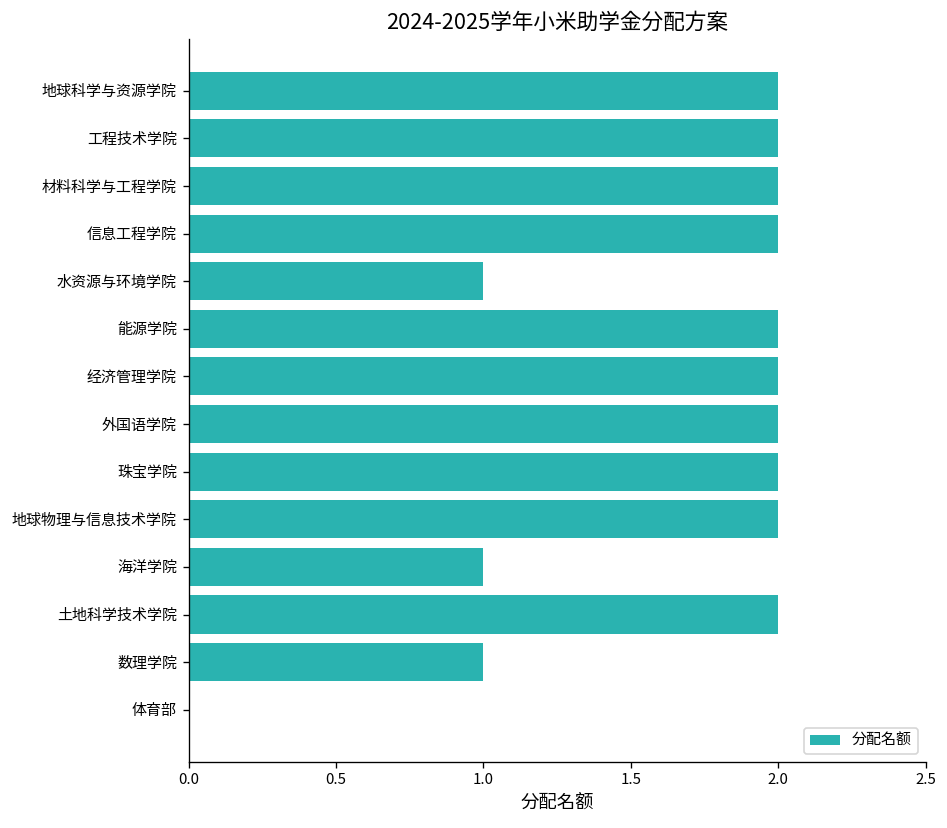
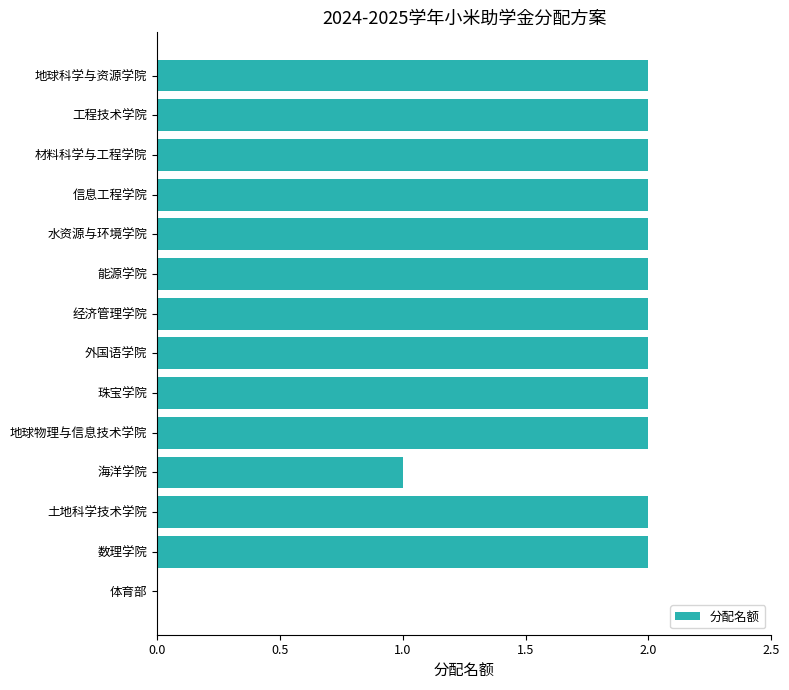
水资源与环境学院: 1 -> 2
数理学院: 1 -> 2
